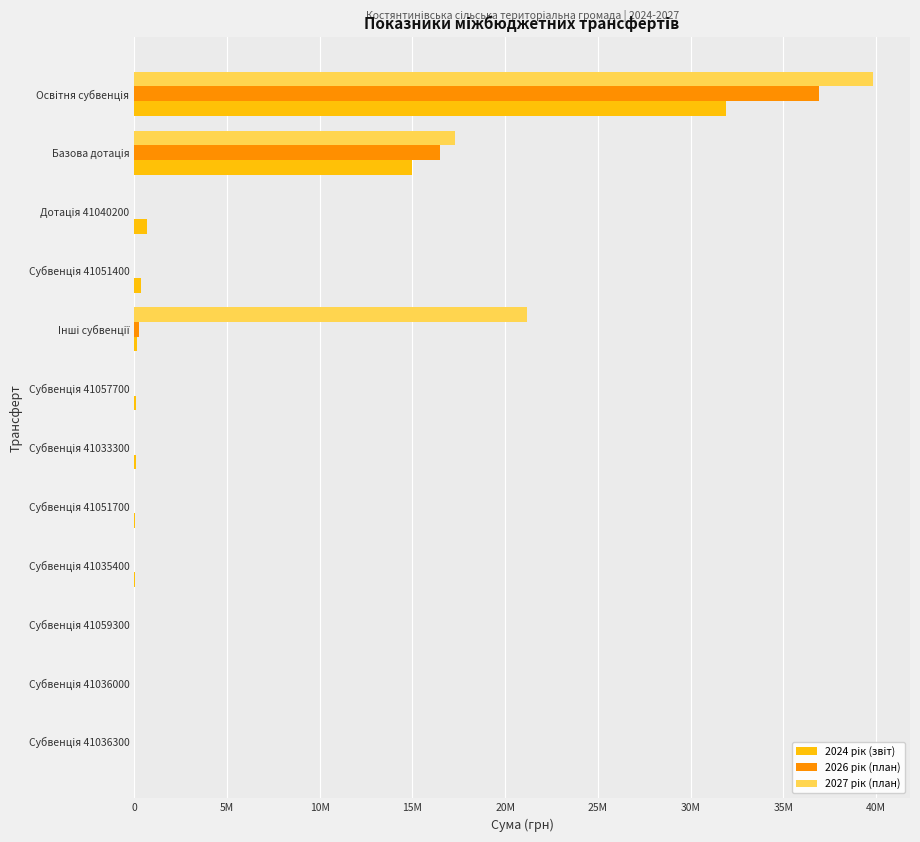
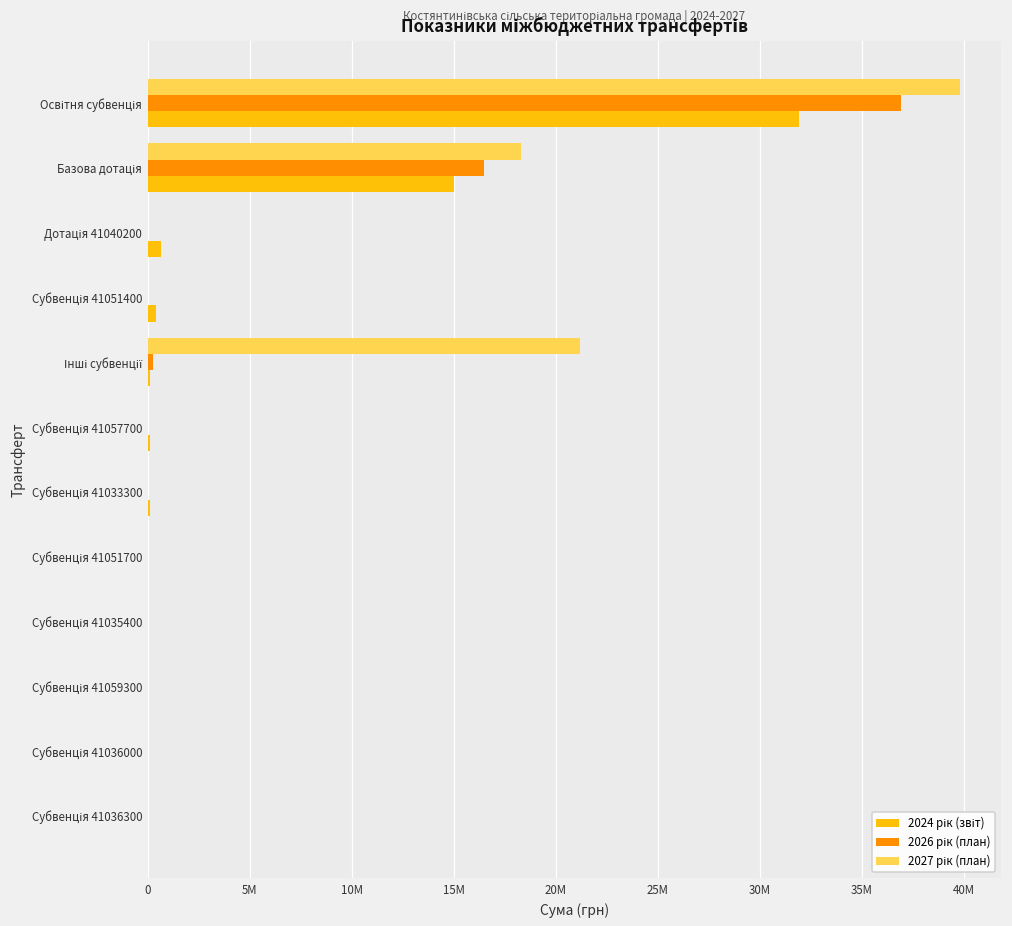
2027 рік (план), Базова дотація: 17300000 -> 18300000
